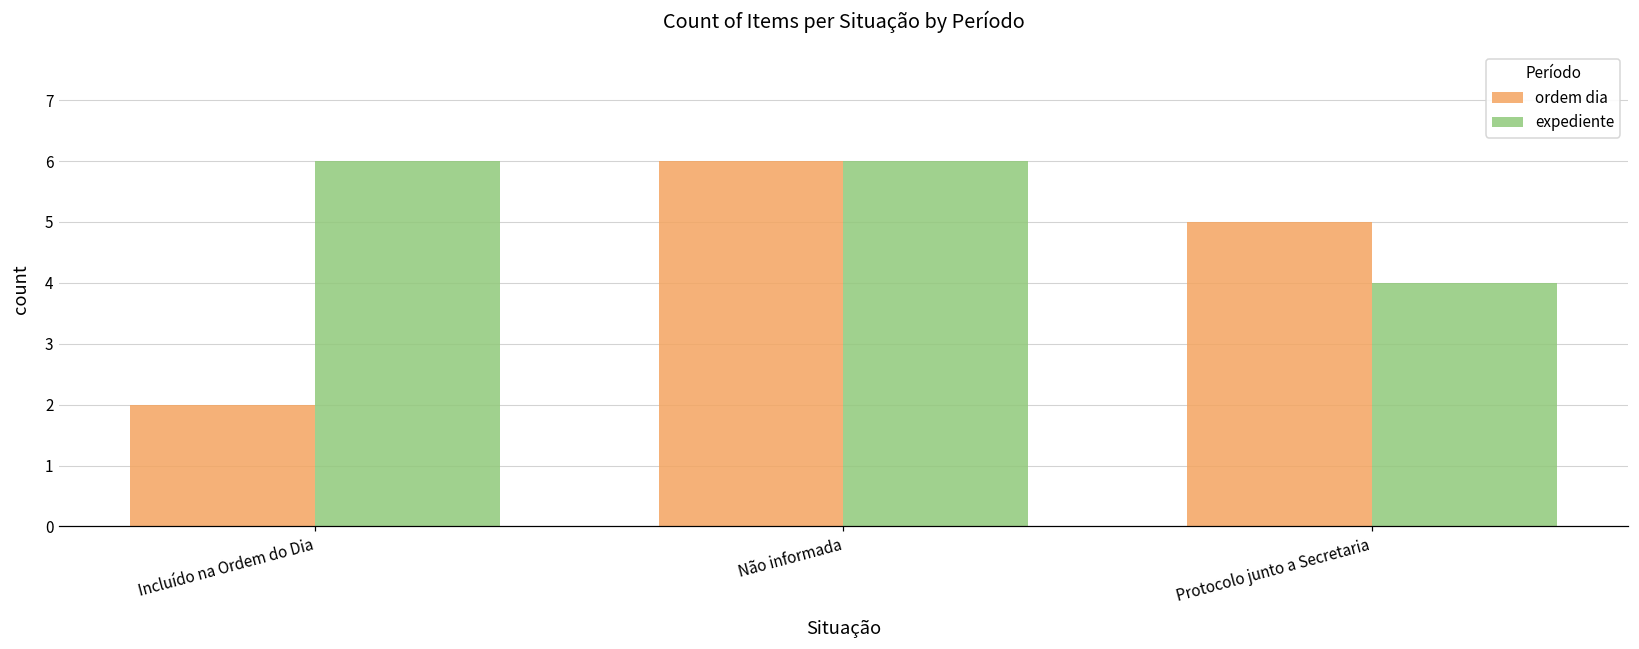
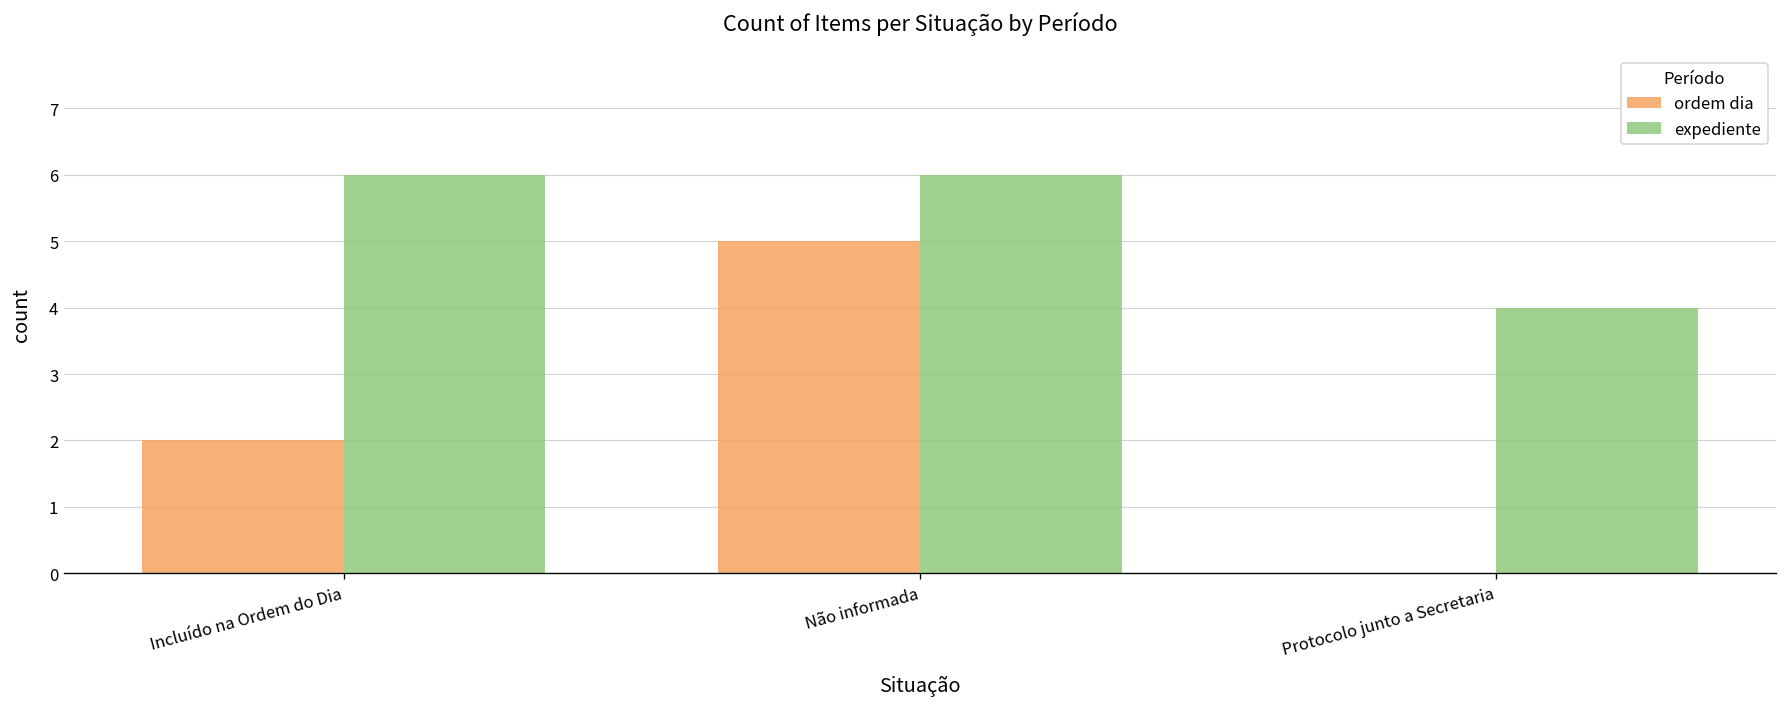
ordem dia, Não informada: 6 -> 5
ordem dia, Protocolo junto a Secretaria: 5 -> 0
